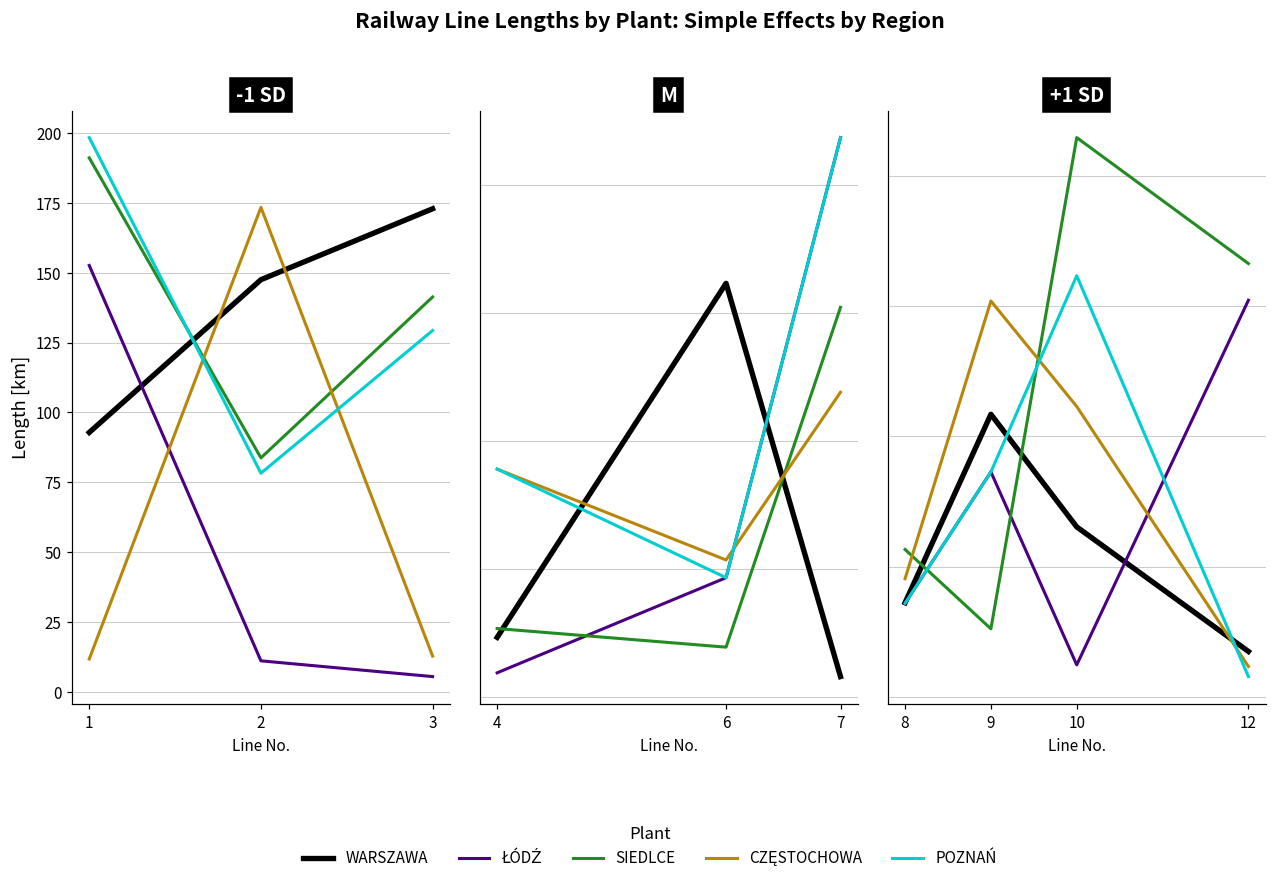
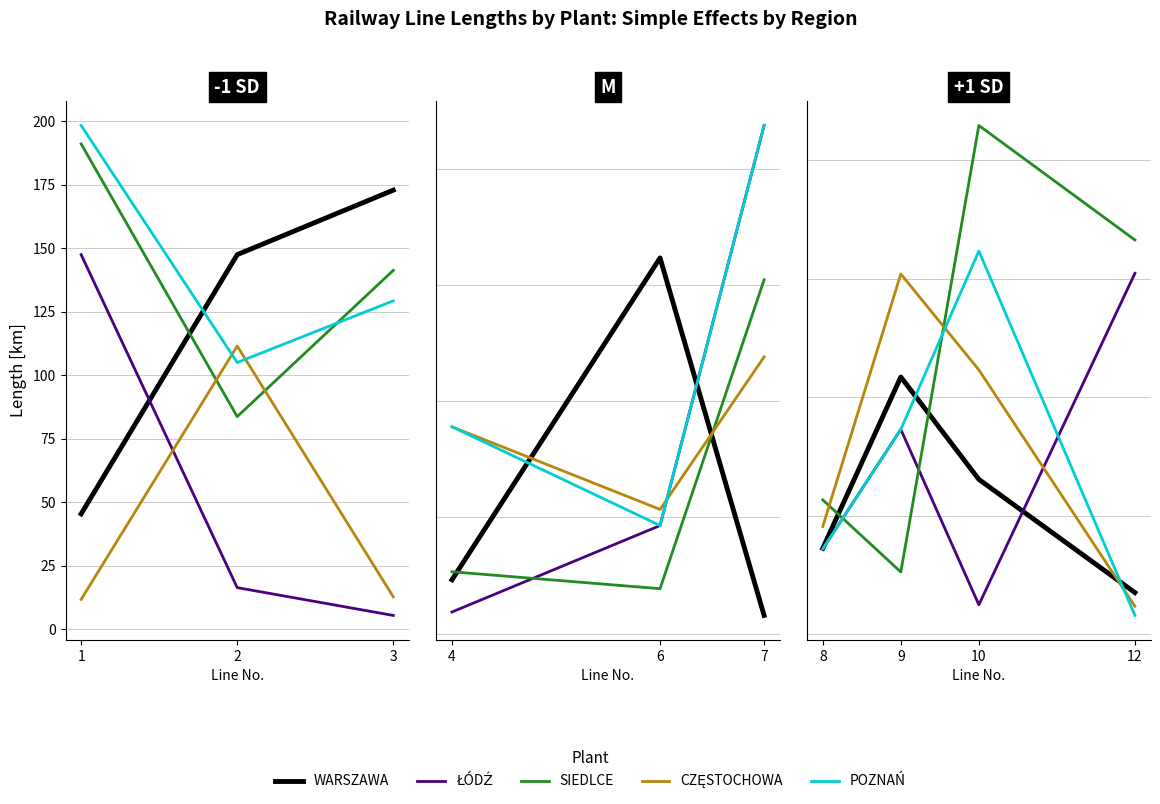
-1 SD, WARSZAWA, 1: 93 -> 45
-1 SD, ŁÓDŹ, 1: 153 -> 148
-1 SD, ŁÓDŹ, 2: 11 -> 16
-1 SD, CZĘSTOCHOWA, 2: 173 -> 112
-1 SD, POZNAŃ, 2: 78 -> 105
